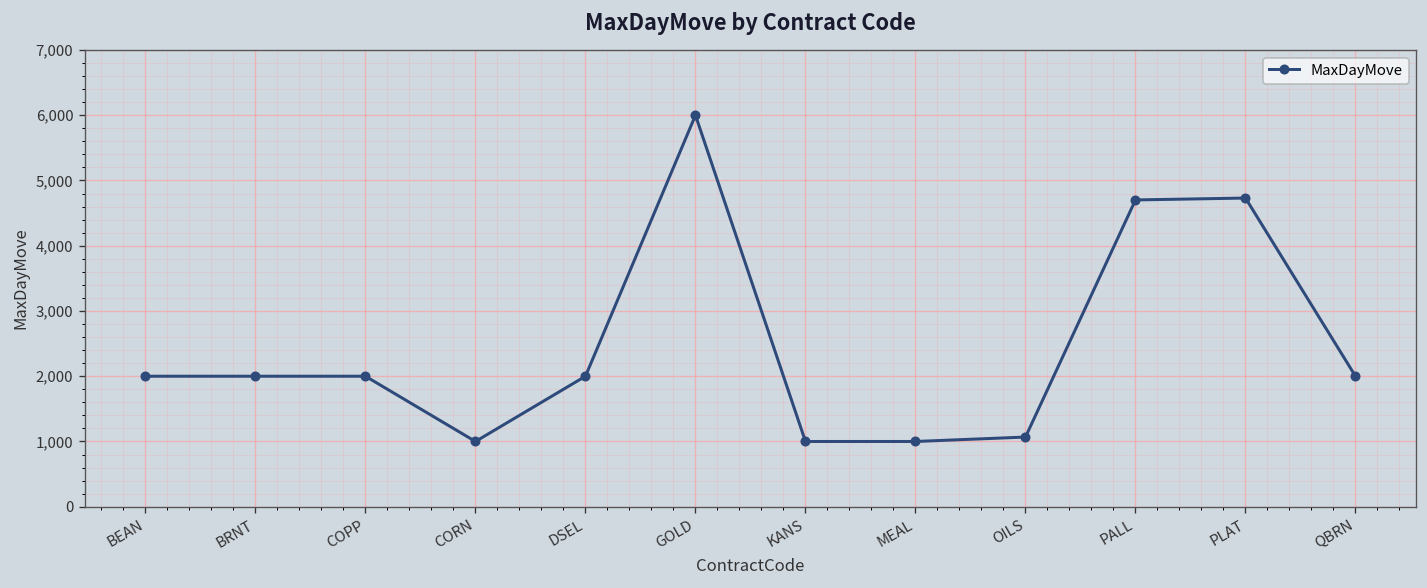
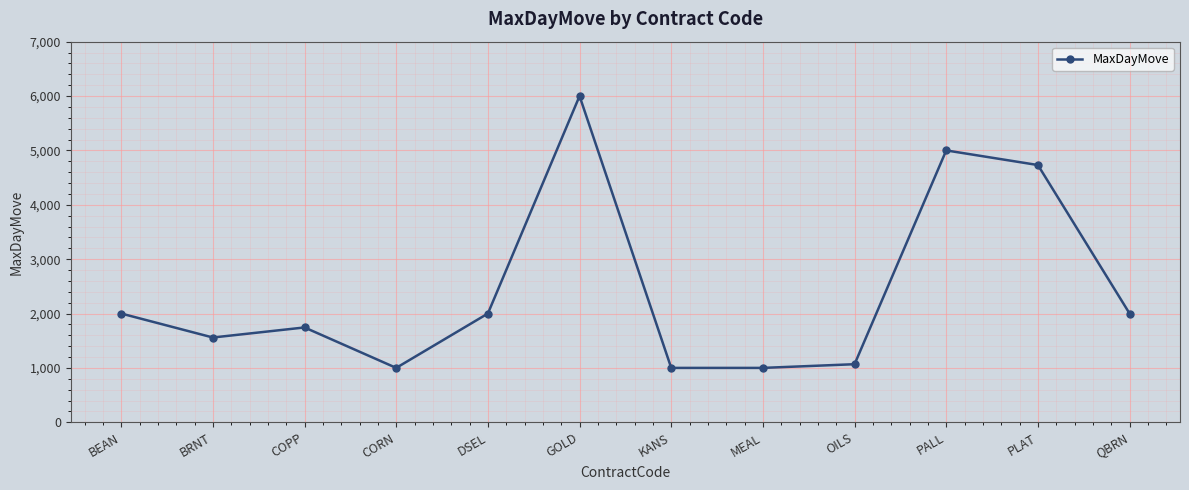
BRNT: 2,000 -> 1,600
COPP: 2,000 -> 1,700
PALL: 4,700 -> 5,000
